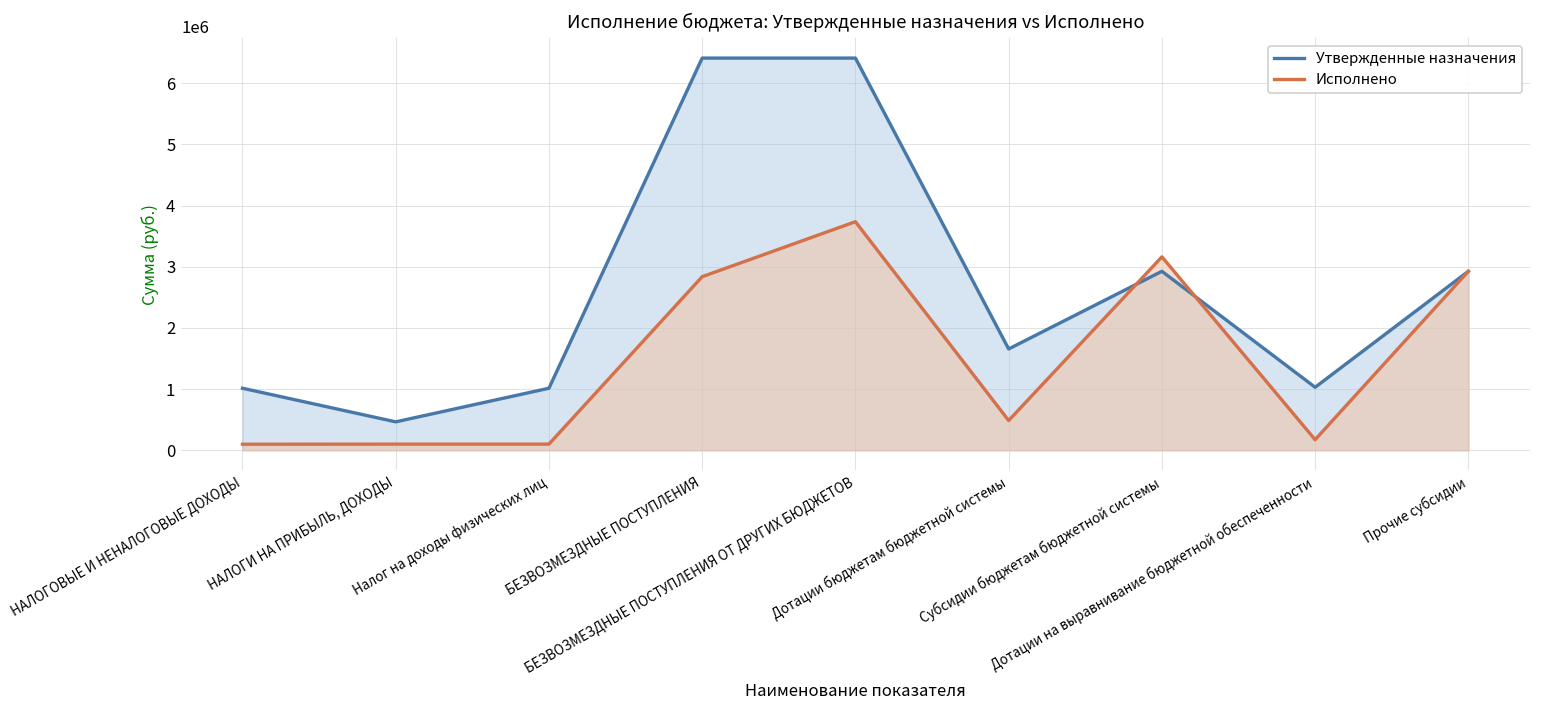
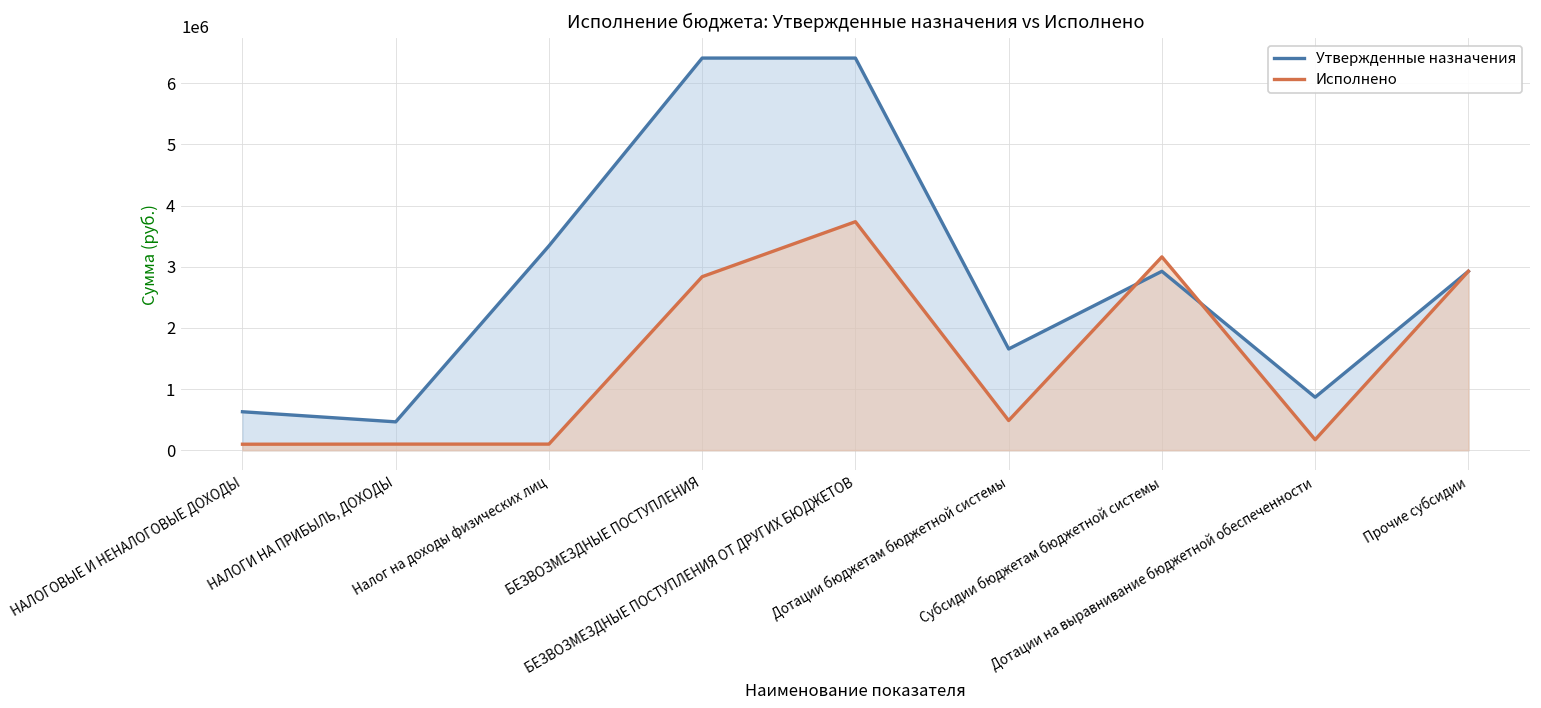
Утвержденные назначения, НАЛОГОВЫЕ И НЕНАЛОГОВЫЕ ДОХОДЫ: 1000000 -> 600000
Утвержденные назначения, Налог на доходы физических лиц: 1000000 -> 3300000
Утвержденные назначения, Дотации на выравнивание бюджетной обеспеченности: 1000000 -> 900000
